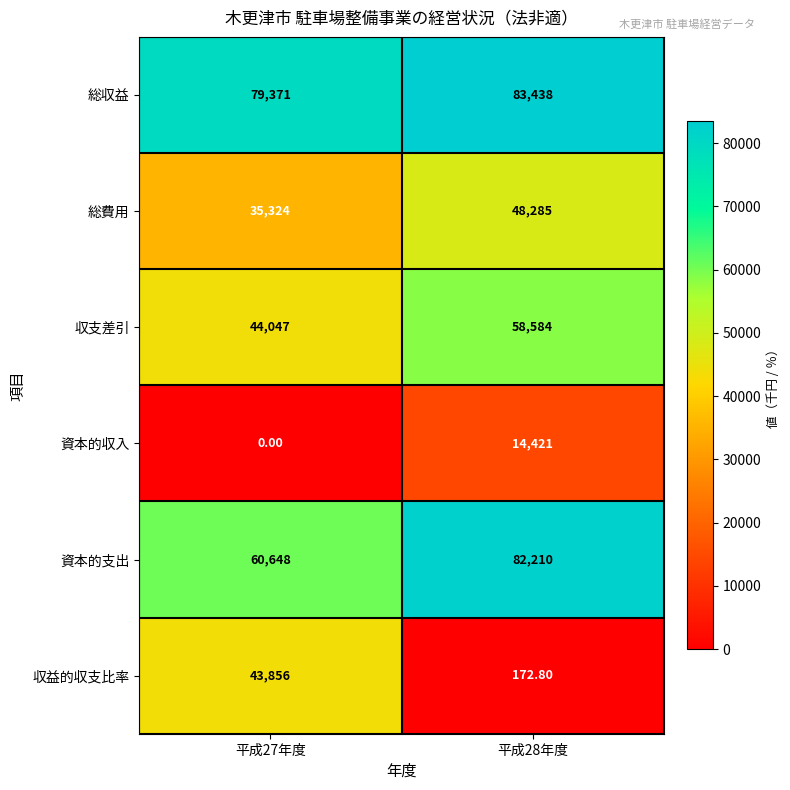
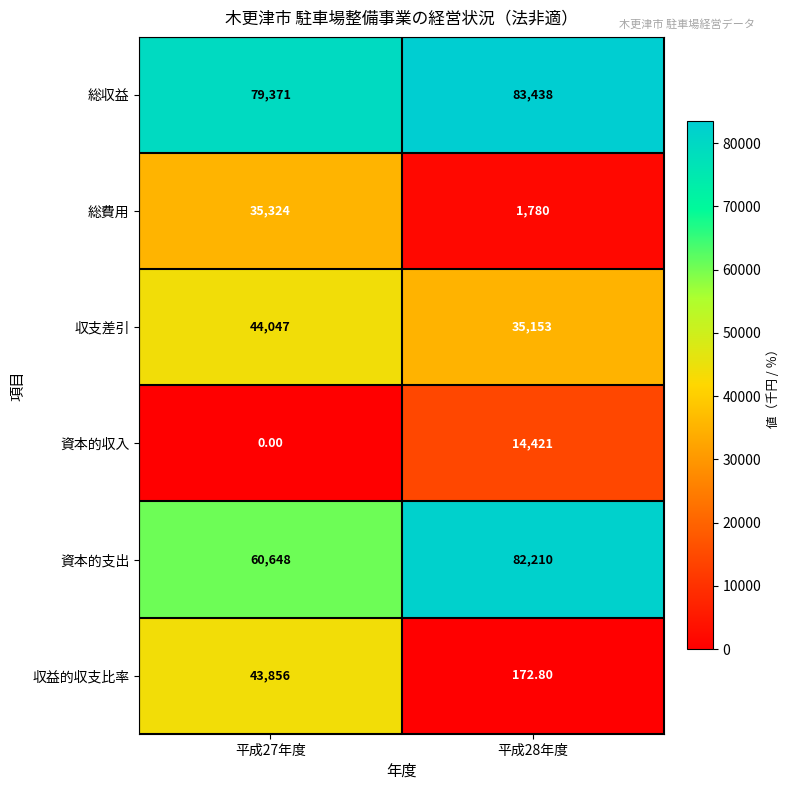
総費用, 平成28年度: 48,285 -> 1,780
収支差引, 平成28年度: 58,584 -> 35,153
